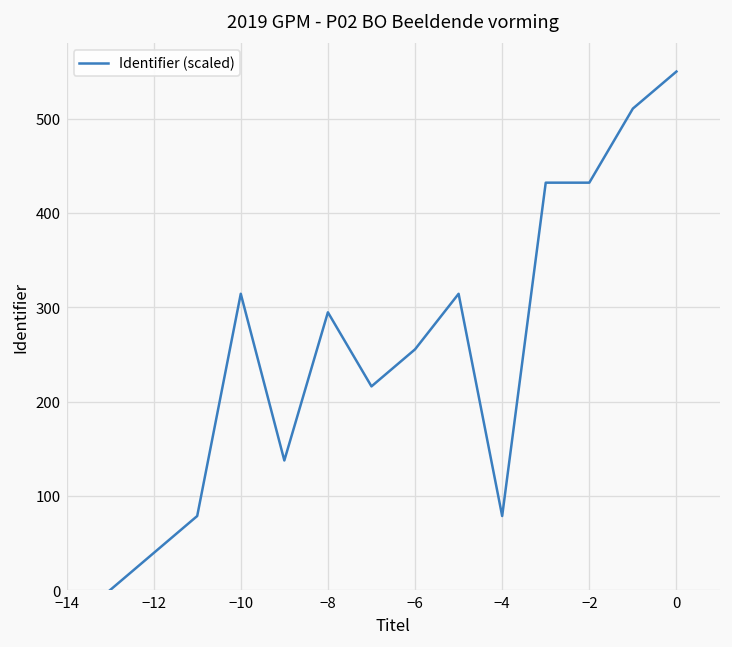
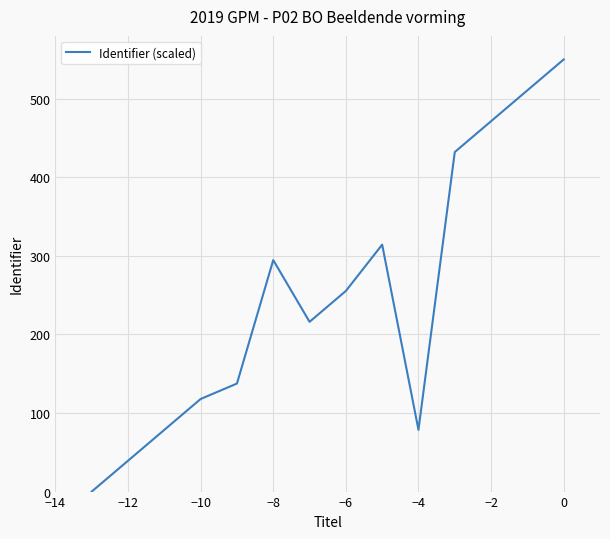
−10: 310 -> 120
−2: 430 -> 470
